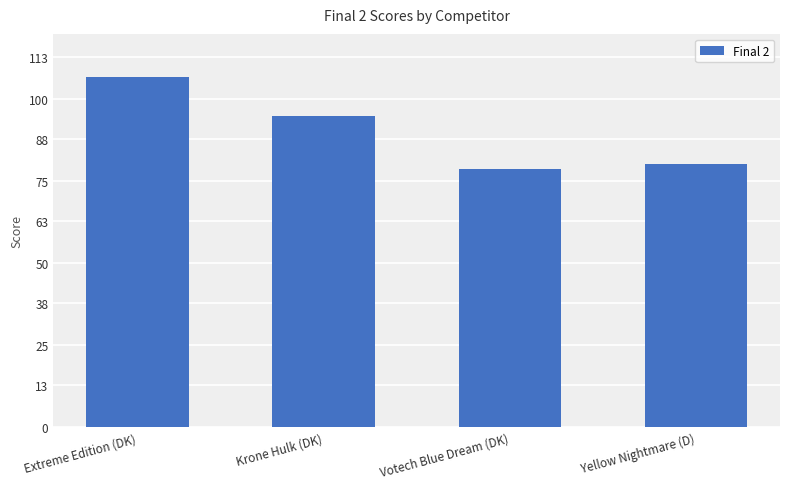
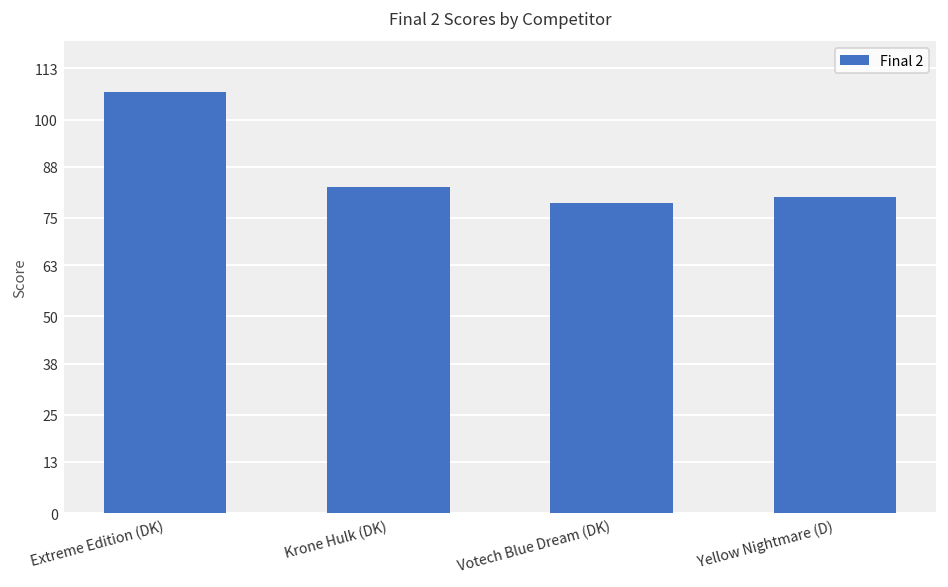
Krone Hulk (DK): 95 -> 83
